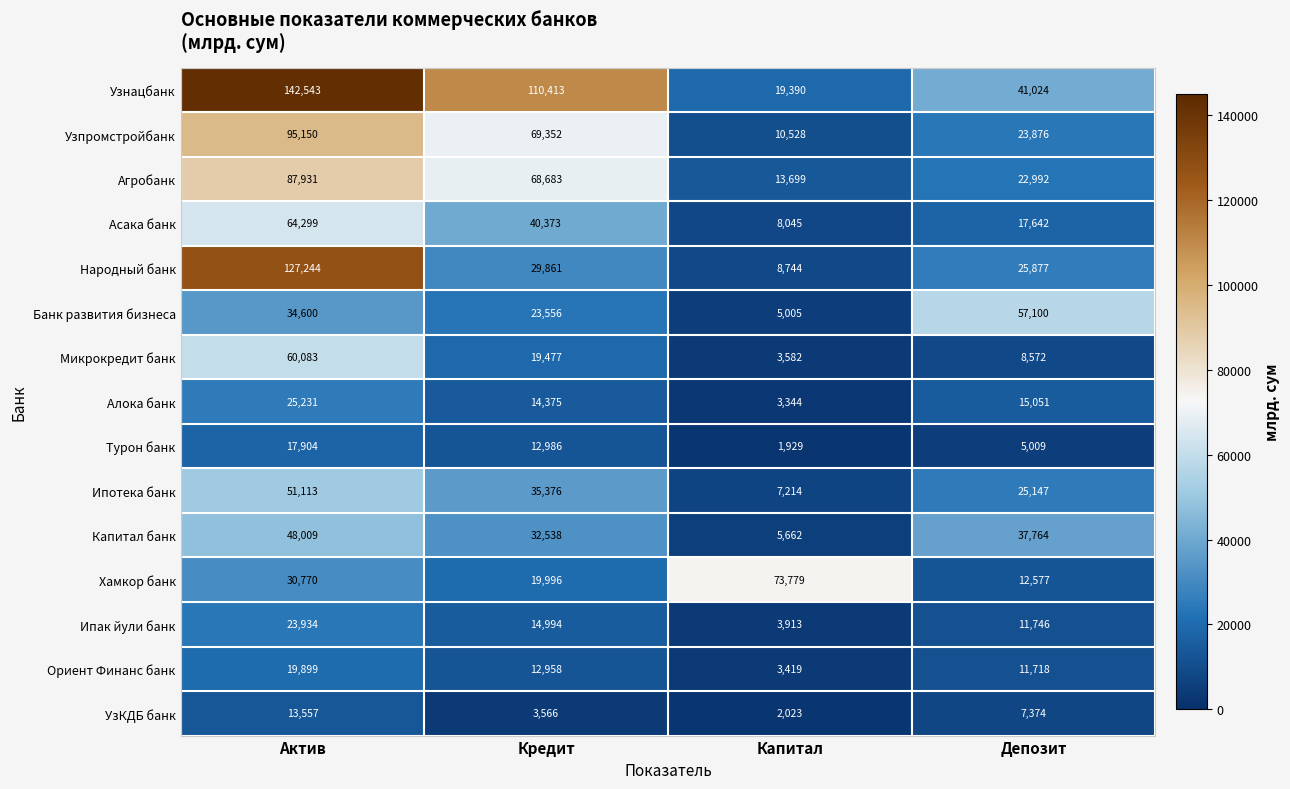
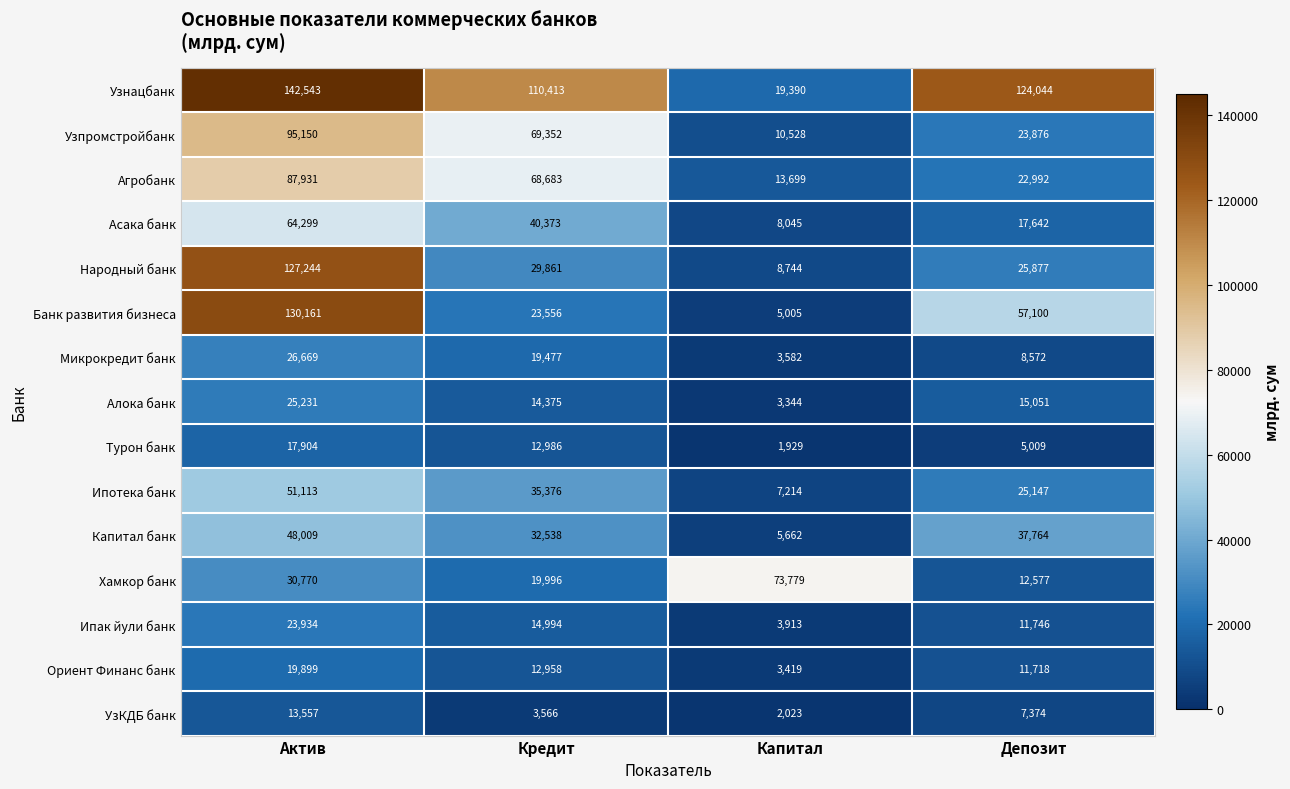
Узнацбанк, Депозит: 41,024 -> 124,044
Банк развития бизнеса, Актив: 34,600 -> 130,161
Микрокредит банк, Актив: 60,083 -> 26,669
